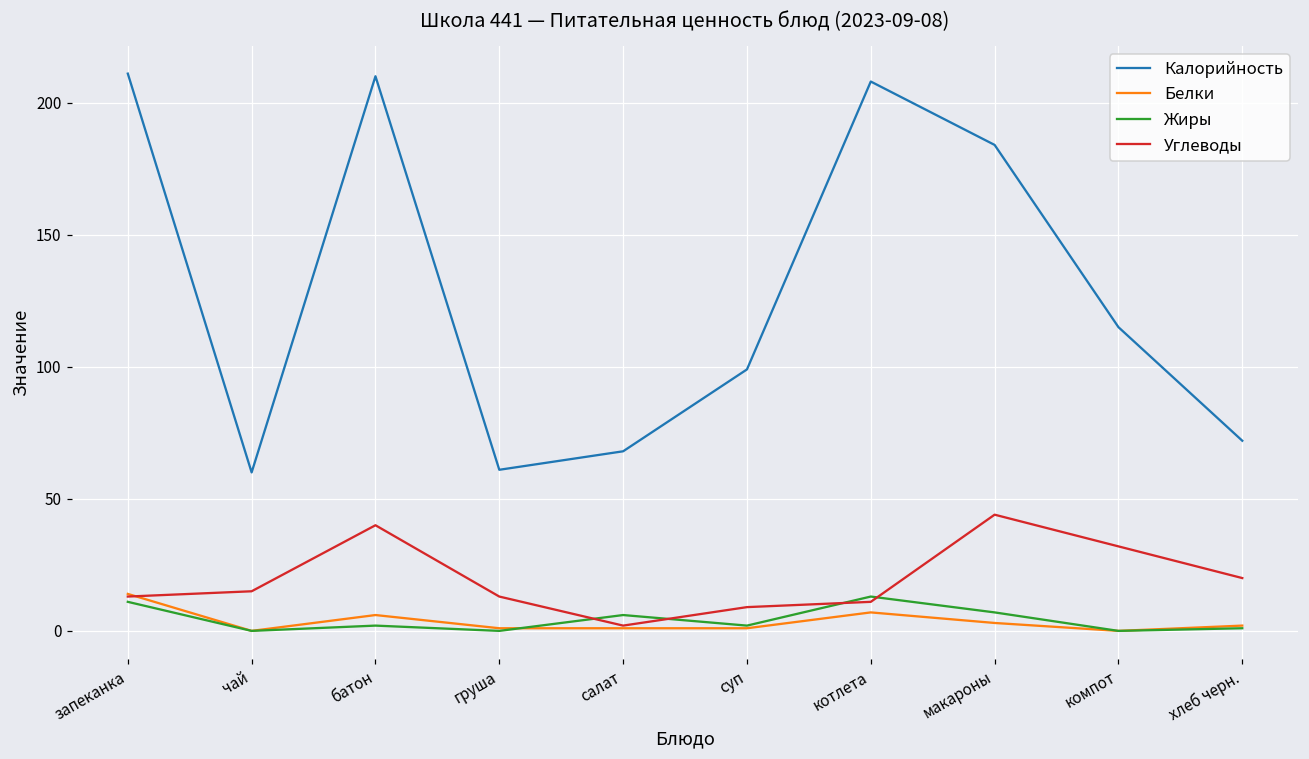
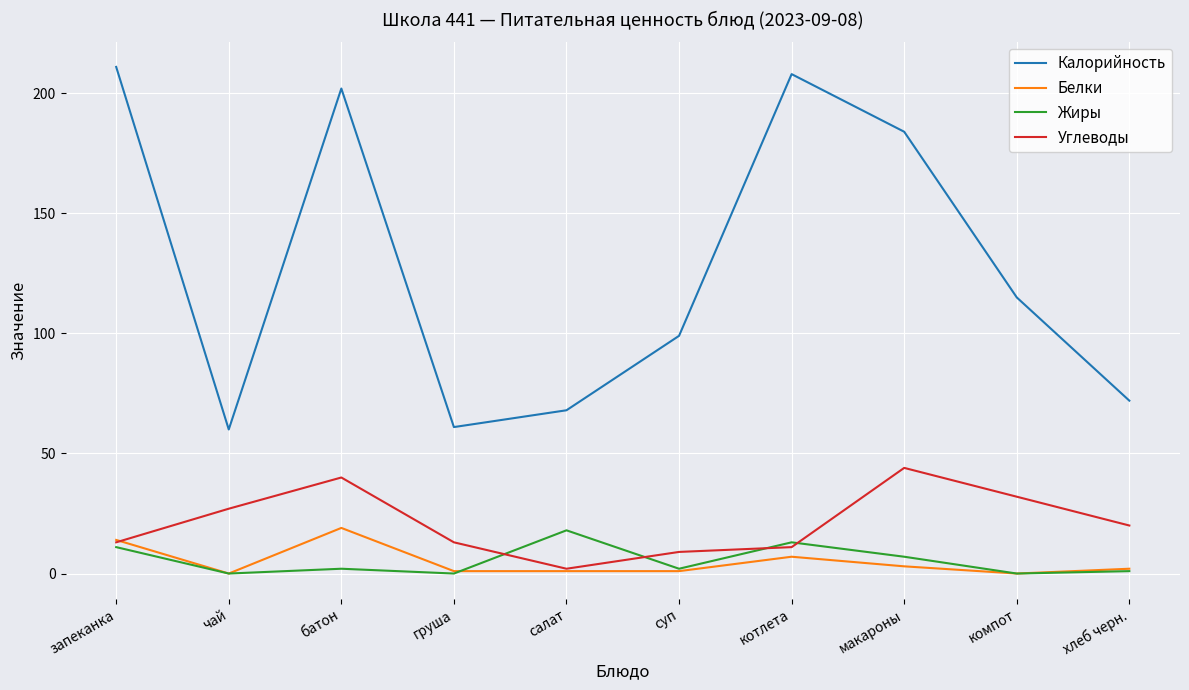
Углеводы, чай: 15 -> 27
Калорийность, батон: 210 -> 202
Белки, батон: 6 -> 19
Жиры, салат: 6 -> 18
